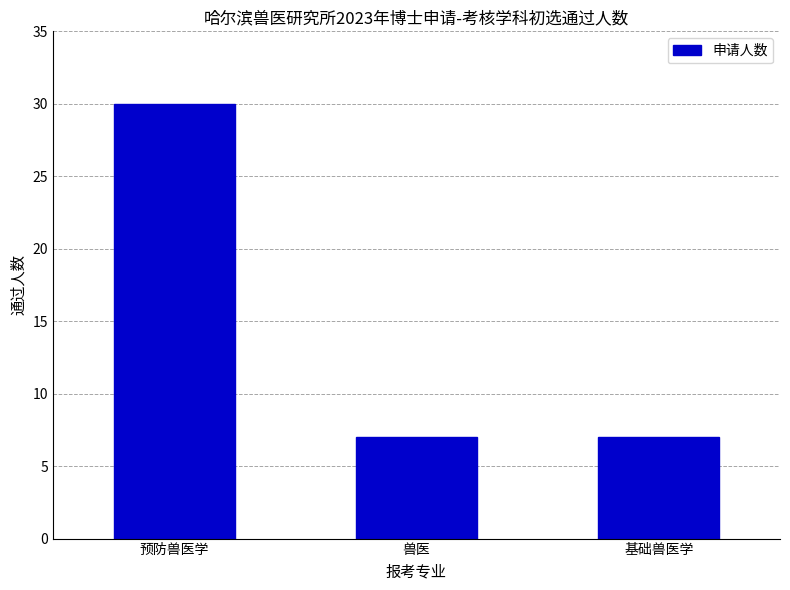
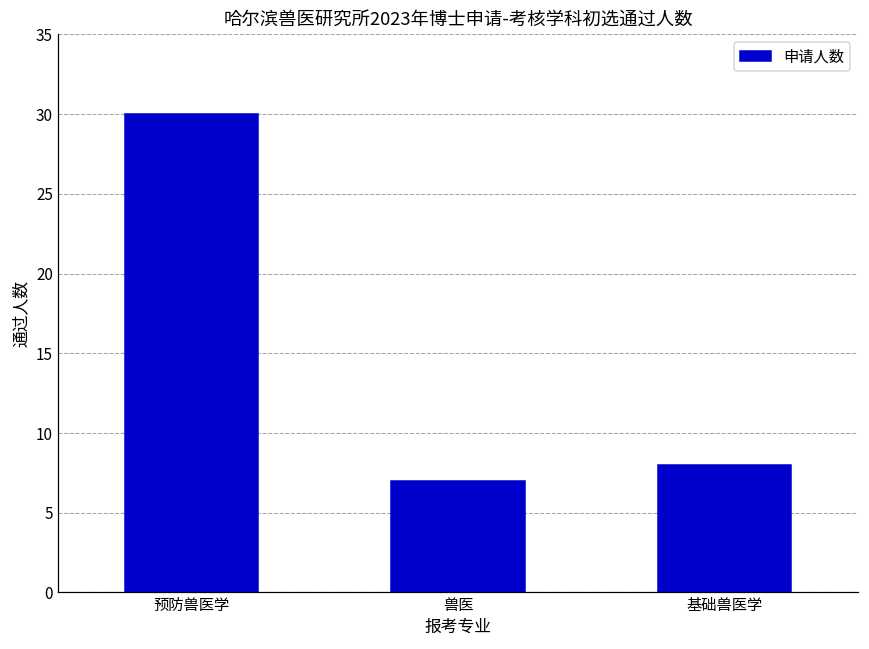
基础兽医学: 7 -> 8
